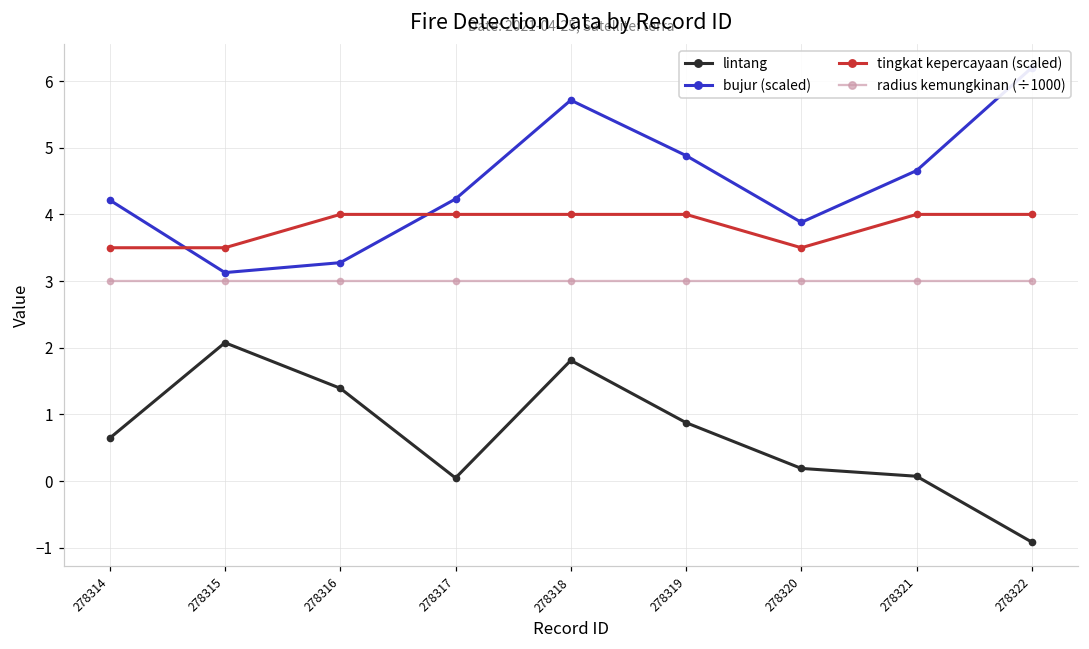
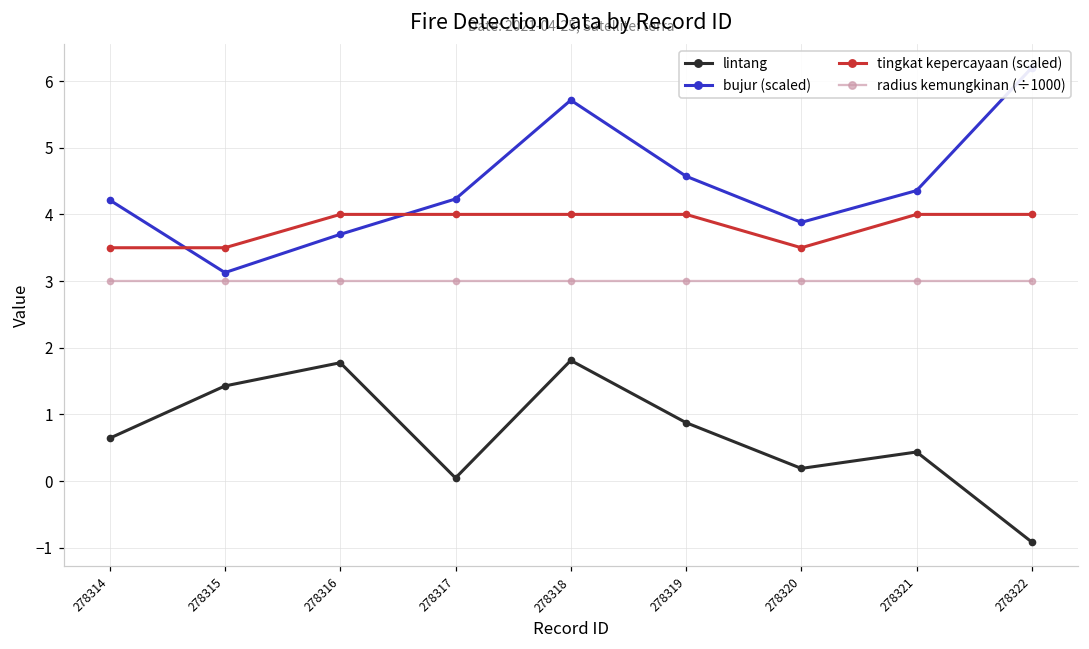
lintang, 278315: 2.1 -> 1.4
lintang, 278316: 1.4 -> 1.8
bujur (scaled), 278316: 3.3 -> 3.7
bujur (scaled), 278319: 4.9 -> 4.6
lintang, 278321: 0.1 -> 0.4
bujur (scaled), 278321: 4.7 -> 4.4
